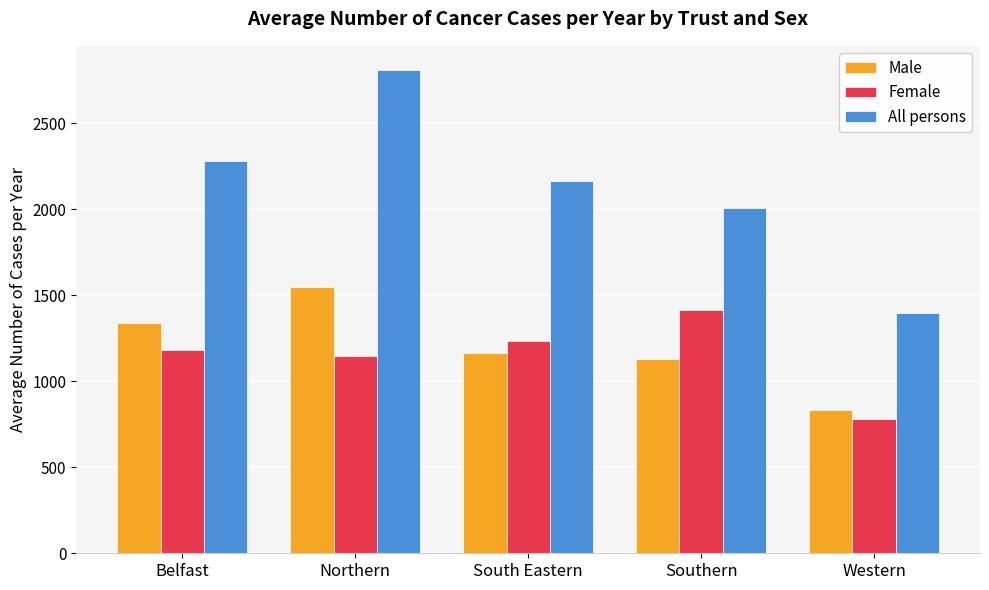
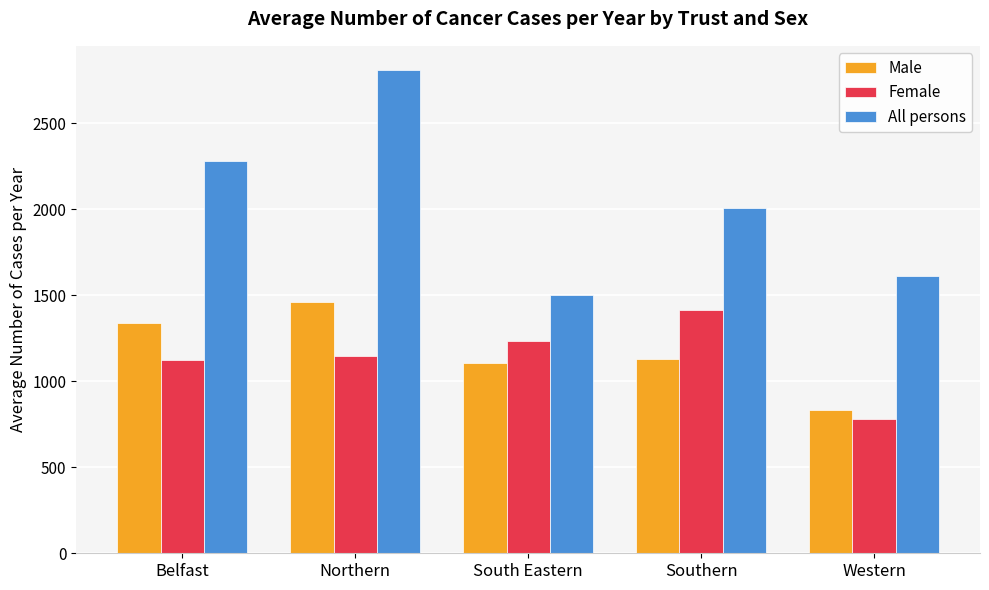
Female, Belfast: 1180 -> 1120
Male, Northern: 1550 -> 1460
Male, South Eastern: 1160 -> 1100
All persons, South Eastern: 2160 -> 1500
All persons, Western: 1400 -> 1610
